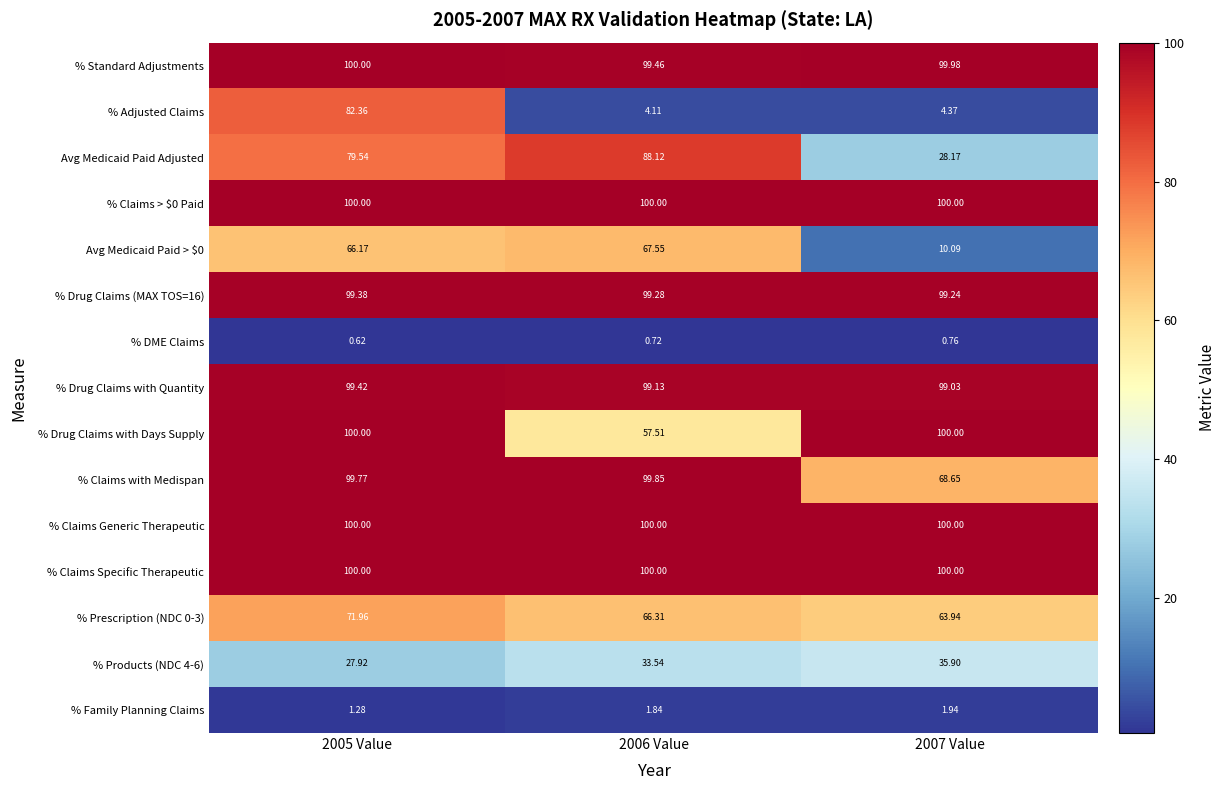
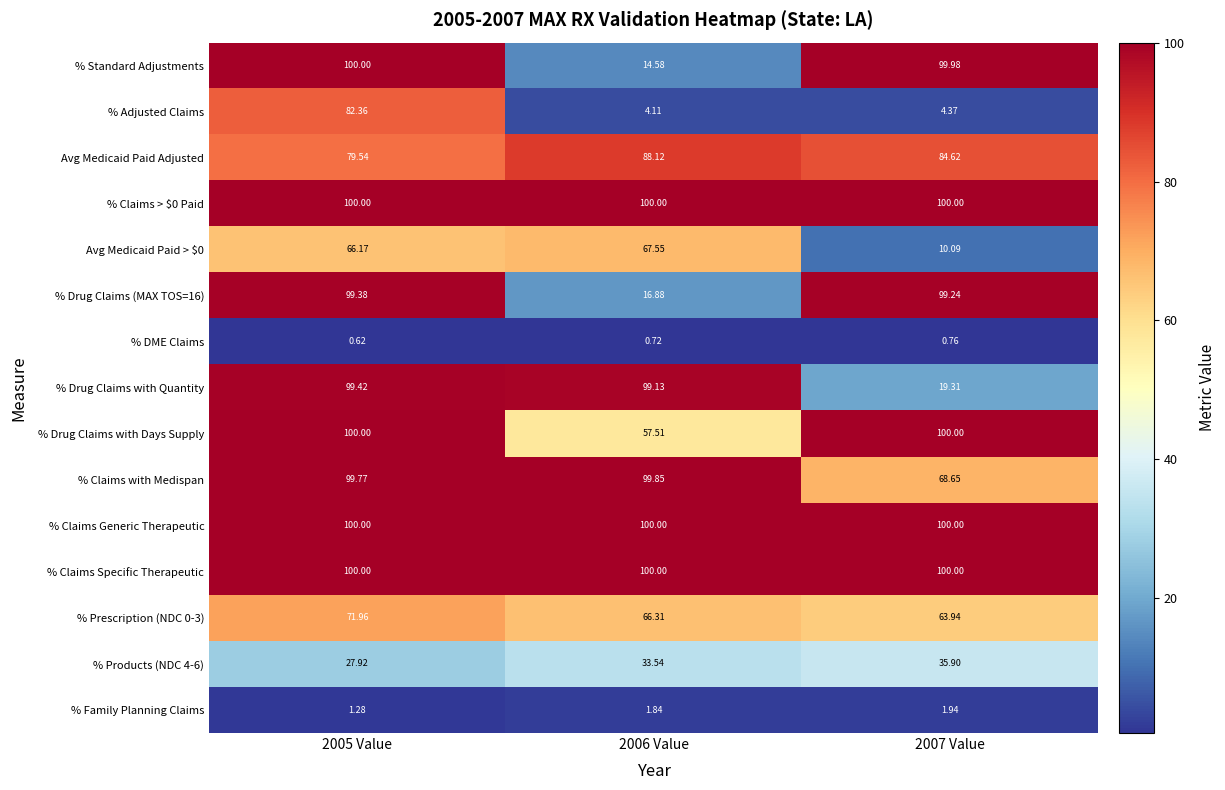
% Standard Adjustments, 2006 Value: 99.46 -> 14.58
Avg Medicaid Paid Adjusted, 2007 Value: 28.17 -> 84.62
% Drug Claims (MAX TOS=16), 2006 Value: 99.28 -> 16.88
% Drug Claims with Quantity, 2007 Value: 99.03 -> 19.31
